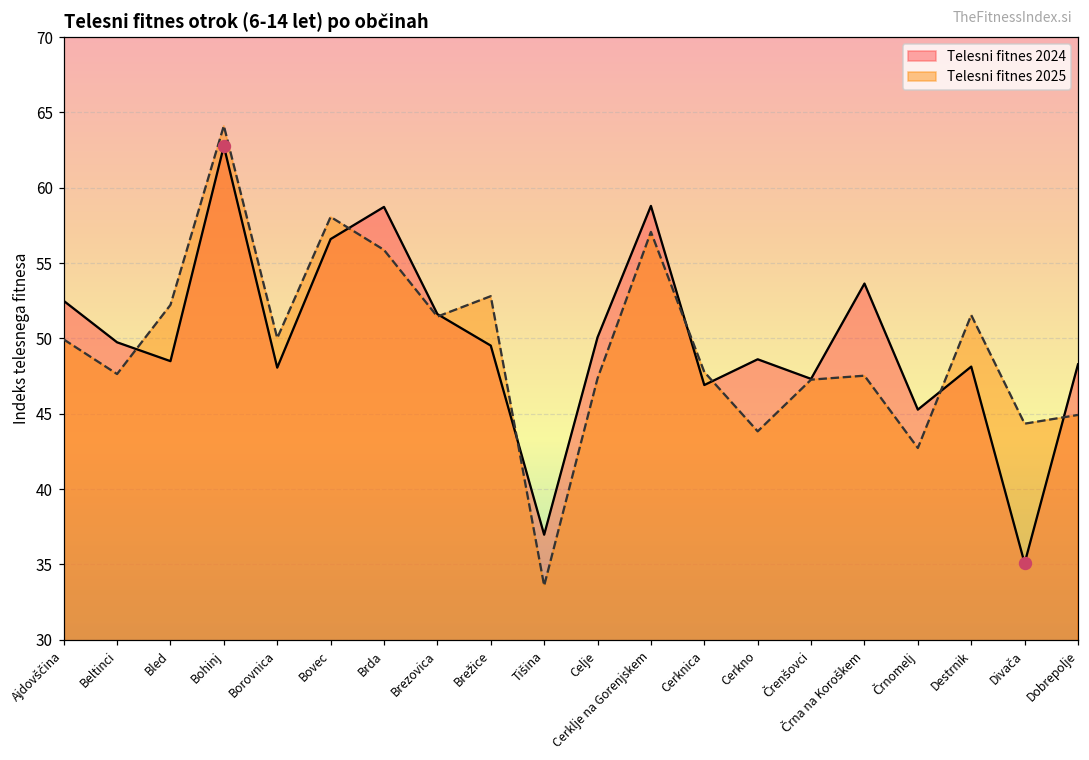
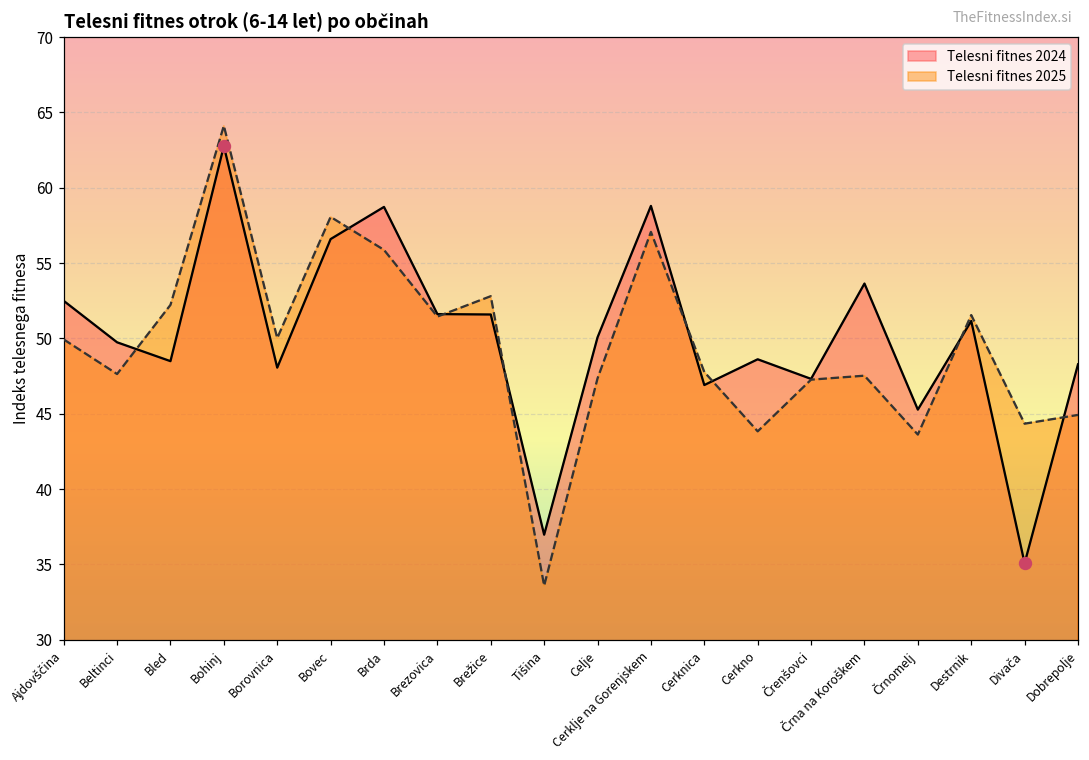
Telesni fitnes 2024, Brežice: 49.5 -> 51.6
Telesni fitnes 2025, Črnomelj: 42.7 -> 43.6
Telesni fitnes 2024, Destrnik: 48.1 -> 51.2
